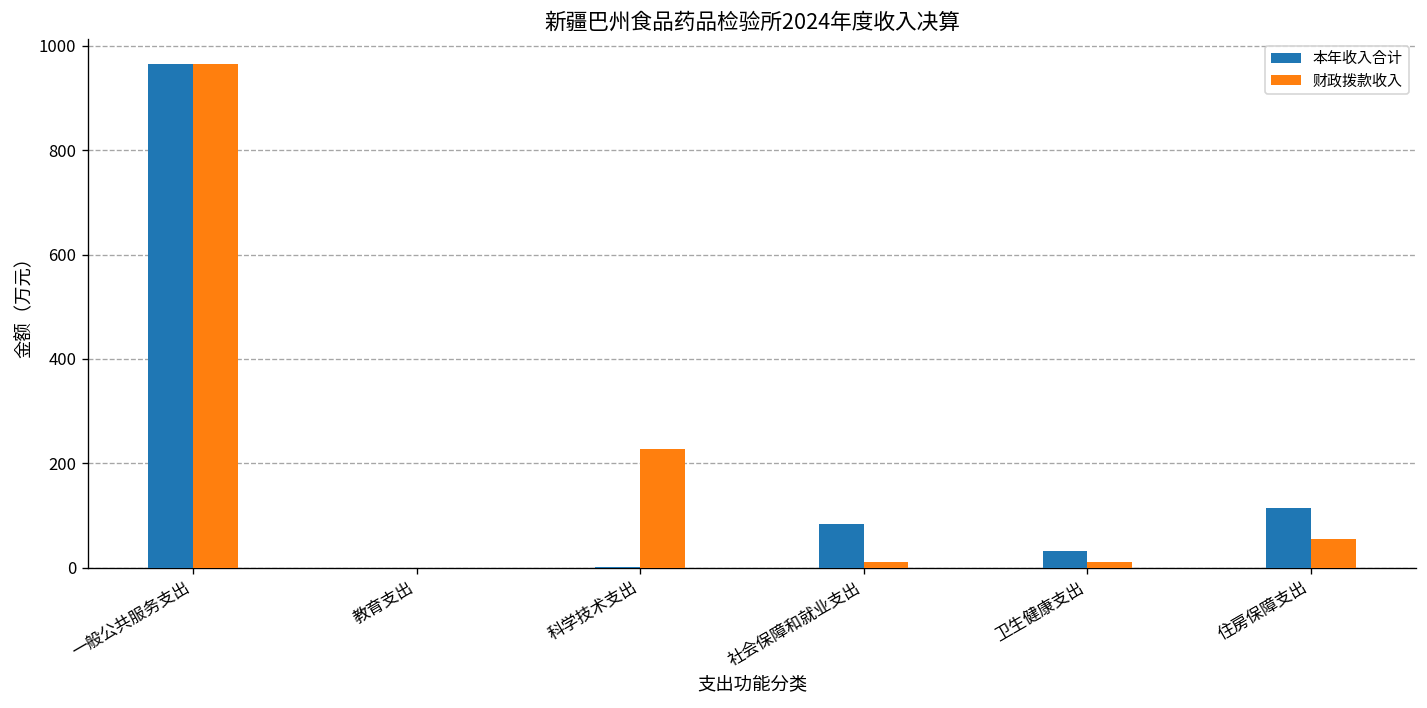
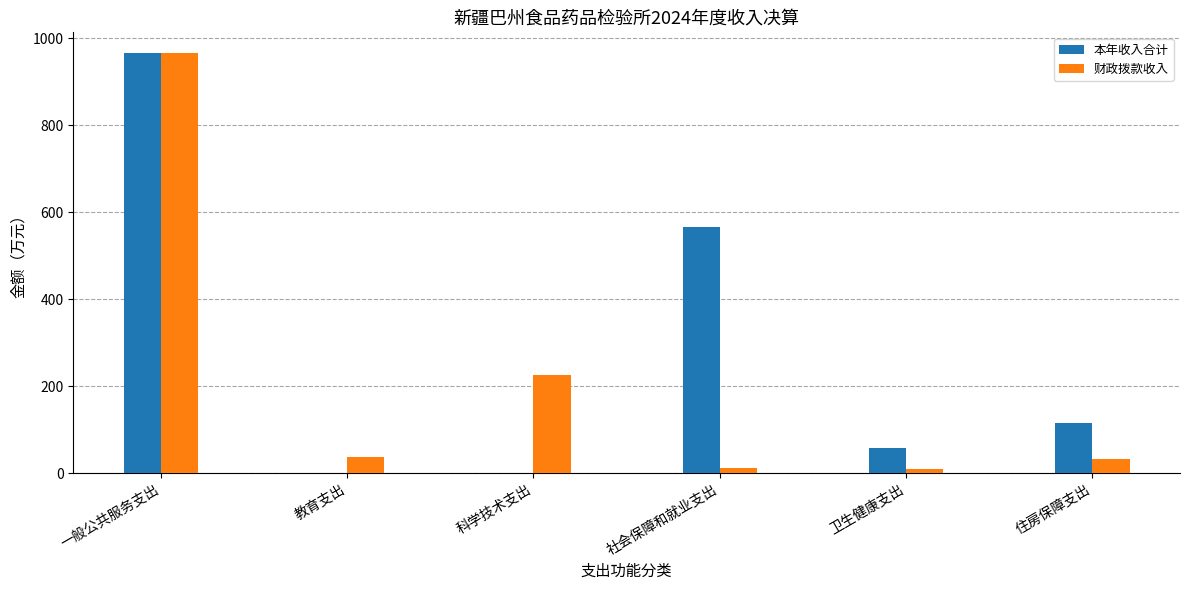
财政拨款收入, 教育支出: 0 -> 40
本年收入合计, 社会保障和就业支出: 80 -> 570
本年收入合计, 卫生健康支出: 30 -> 60
财政拨款收入, 住房保障支出: 60 -> 30
